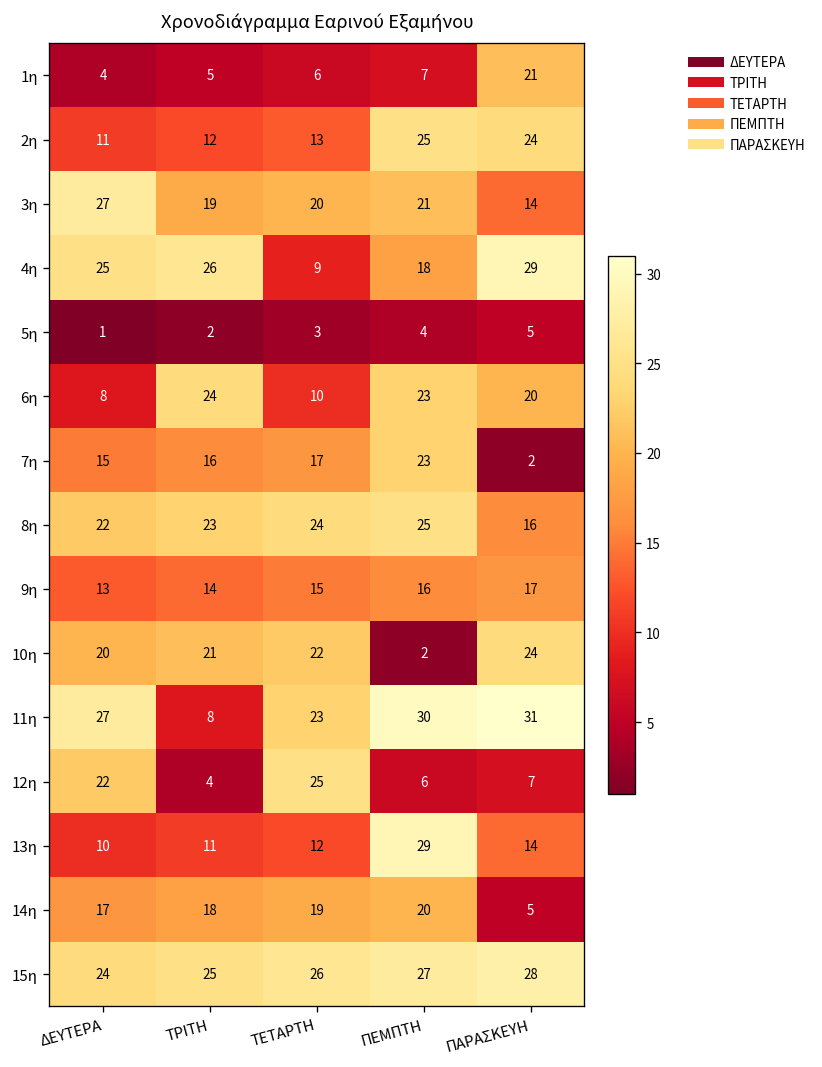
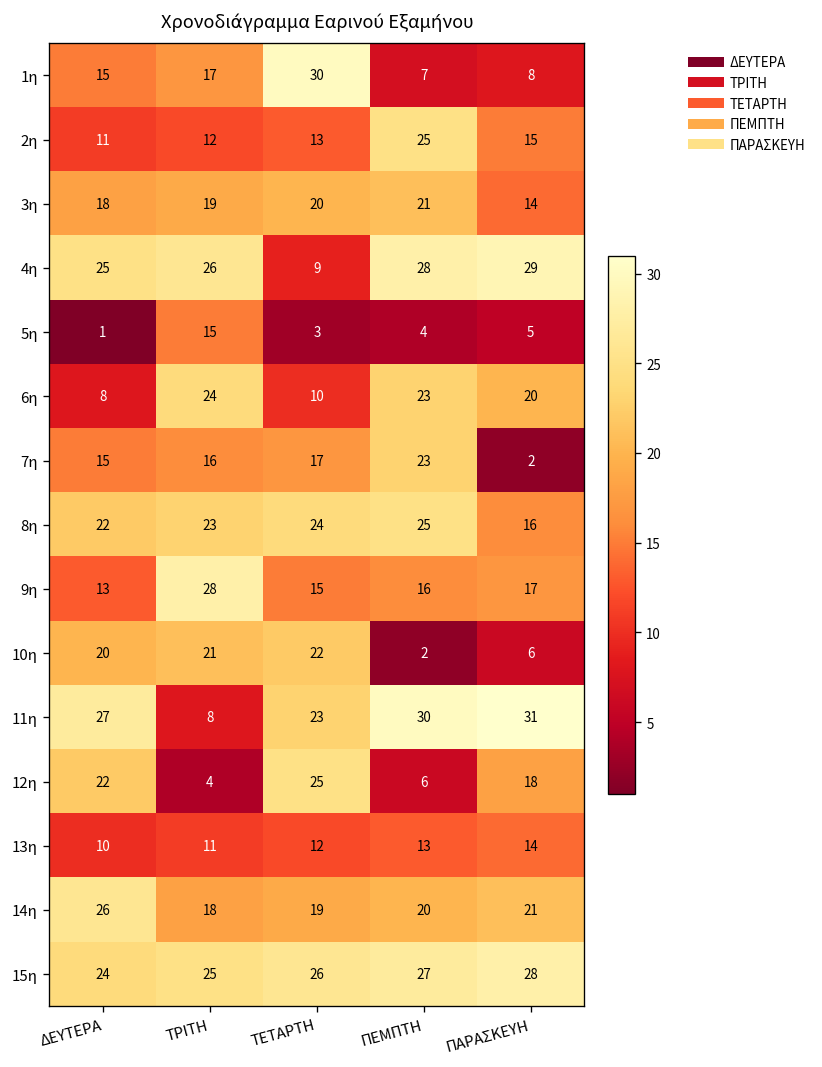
1η, ΔΕΥΤΕΡΑ: 4 -> 15
1η, ΤΡΙΤΗ: 5 -> 17
1η, ΤΕΤΑΡΤΗ: 6 -> 30
1η, ΠΑΡΑΣΚΕΥΗ: 21 -> 8
2η, ΠΑΡΑΣΚΕΥΗ: 24 -> 15
3η, ΔΕΥΤΕΡΑ: 27 -> 18
4η, ΠΕΜΠΤΗ: 18 -> 28
5η, ΤΡΙΤΗ: 2 -> 15
9η, ΤΡΙΤΗ: 14 -> 28
10η, ΠΑΡΑΣΚΕΥΗ: 24 -> 6
12η, ΠΑΡΑΣΚΕΥΗ: 7 -> 18
13η, ΠΕΜΠΤΗ: 29 -> 13
14η, ΔΕΥΤΕΡΑ: 17 -> 26
14η, ΠΑΡΑΣΚΕΥΗ: 5 -> 21
